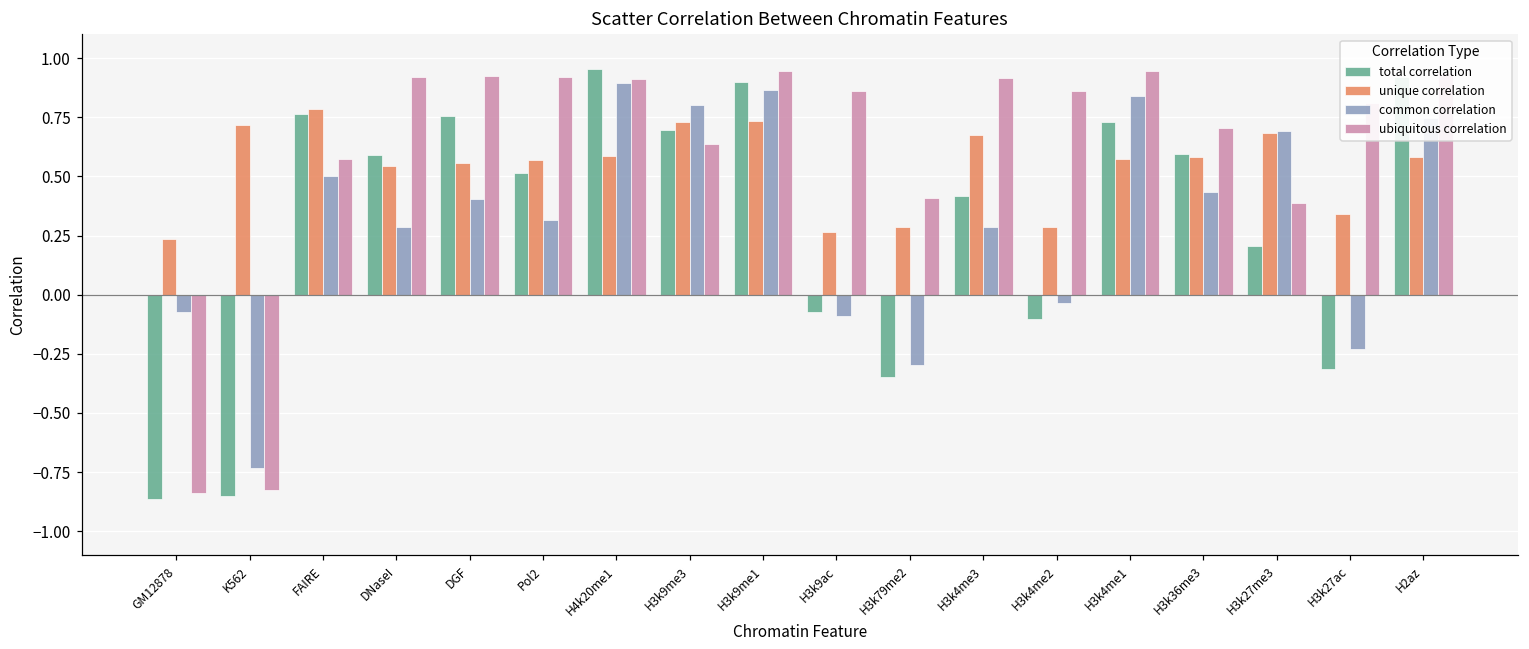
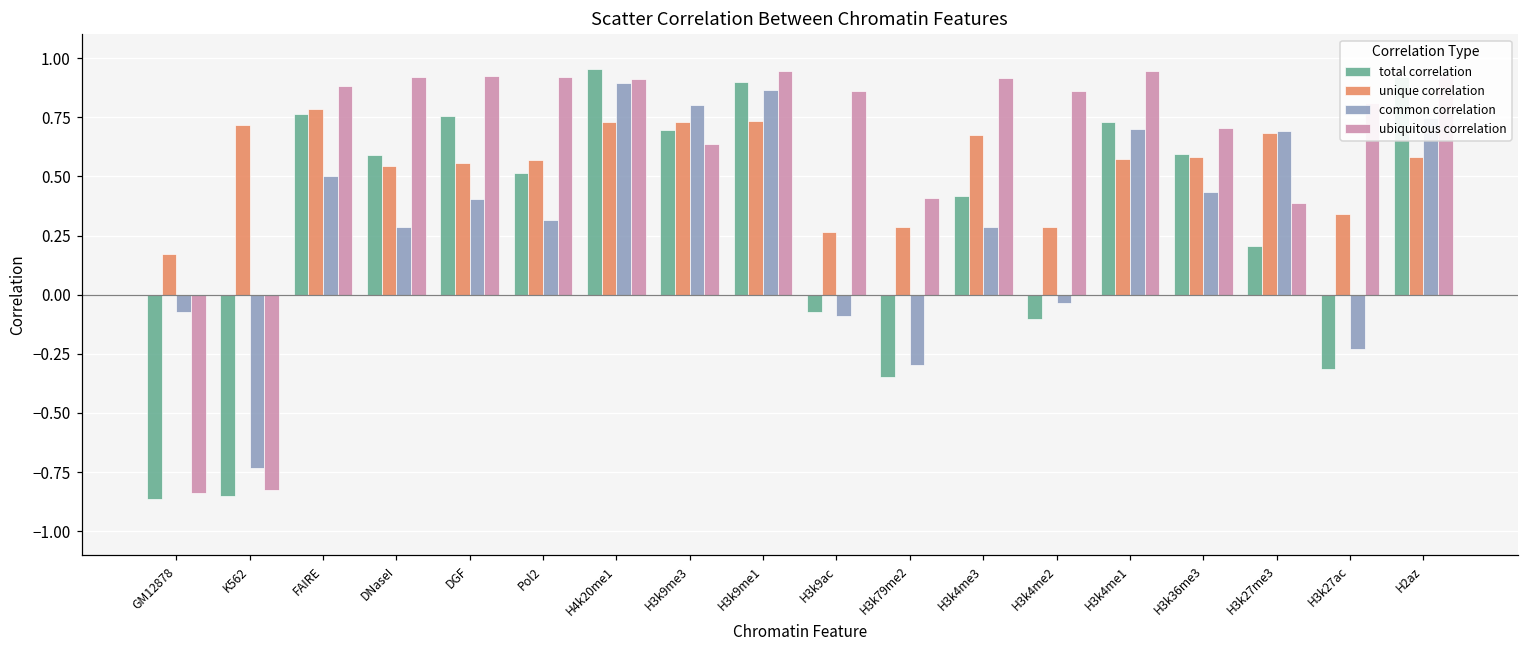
unique correlation, GM12878: 0.23 -> 0.17
ubiquitous correlation, FAIRE: 0.57 -> 0.88
unique correlation, H4k20me1: 0.59 -> 0.73
common correlation, H3k4me1: 0.84 -> 0.70
